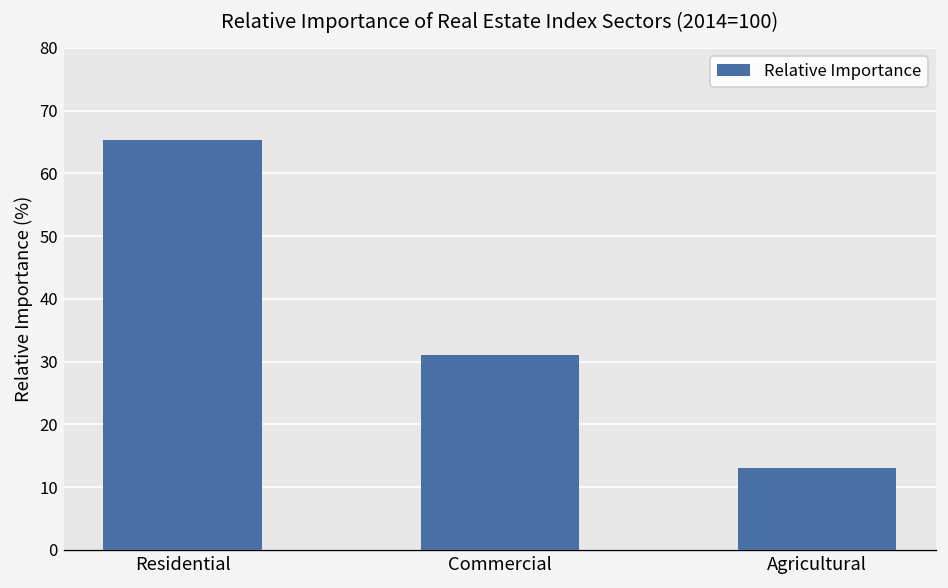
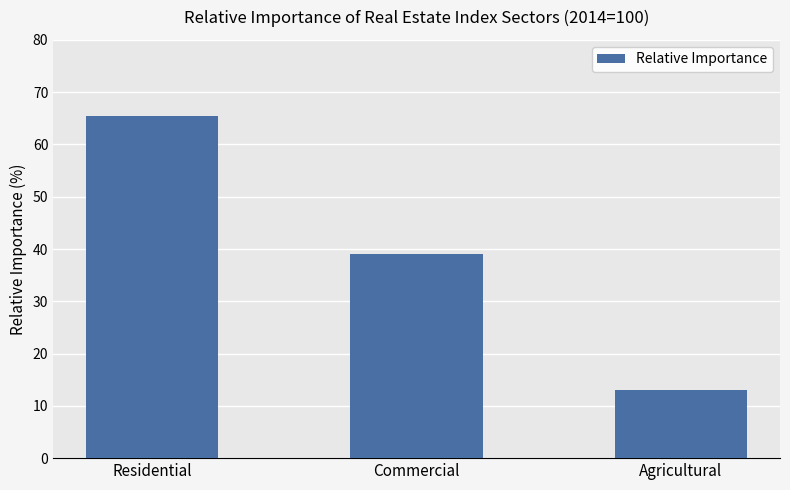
Commercial: 31 -> 39
